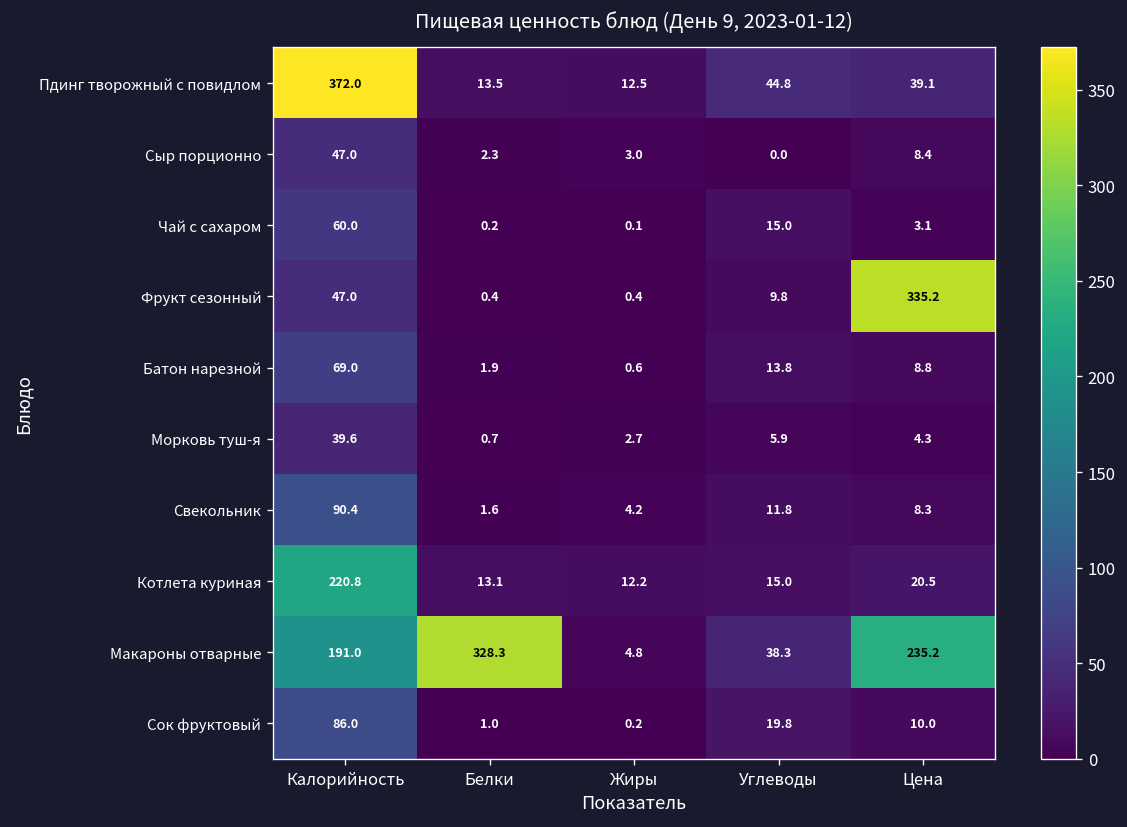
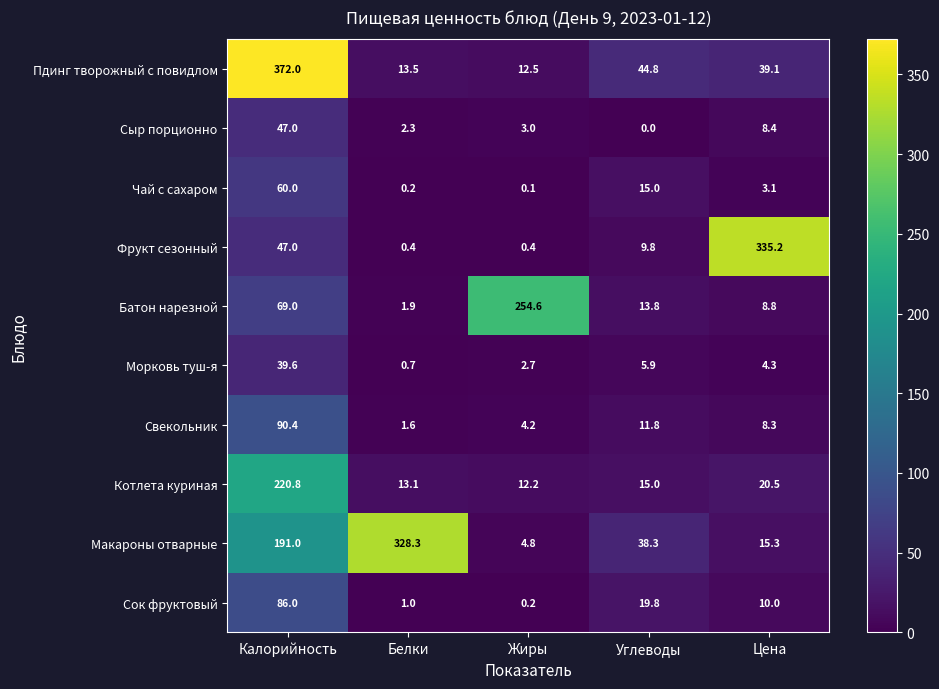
Батон нарезной, Жиры: 0.6 -> 254.6
Макароны отварные, Цена: 235.2 -> 15.3
